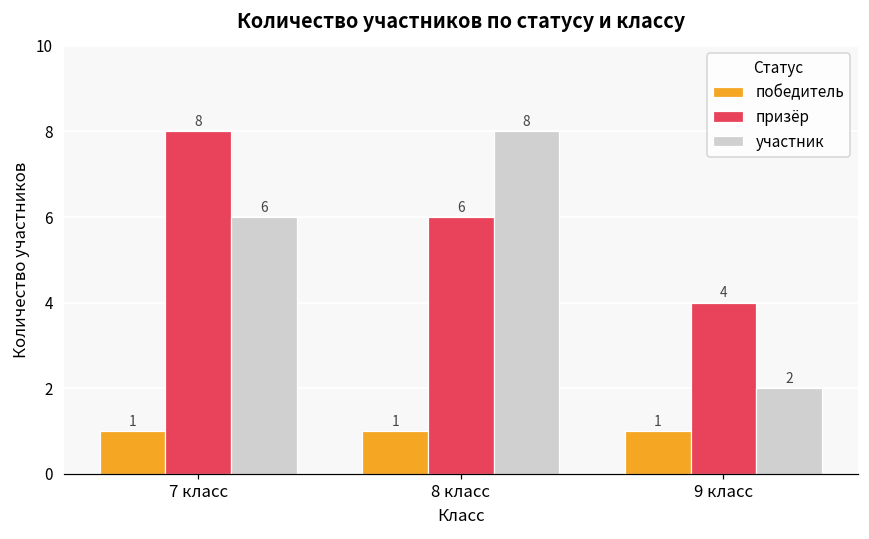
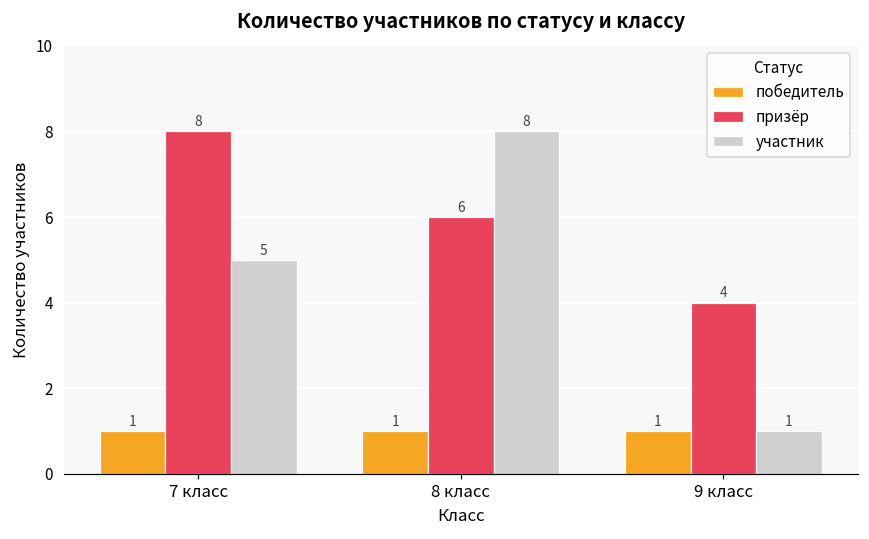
участник, 7 класс: 6 -> 5
участник, 9 класс: 2 -> 1
